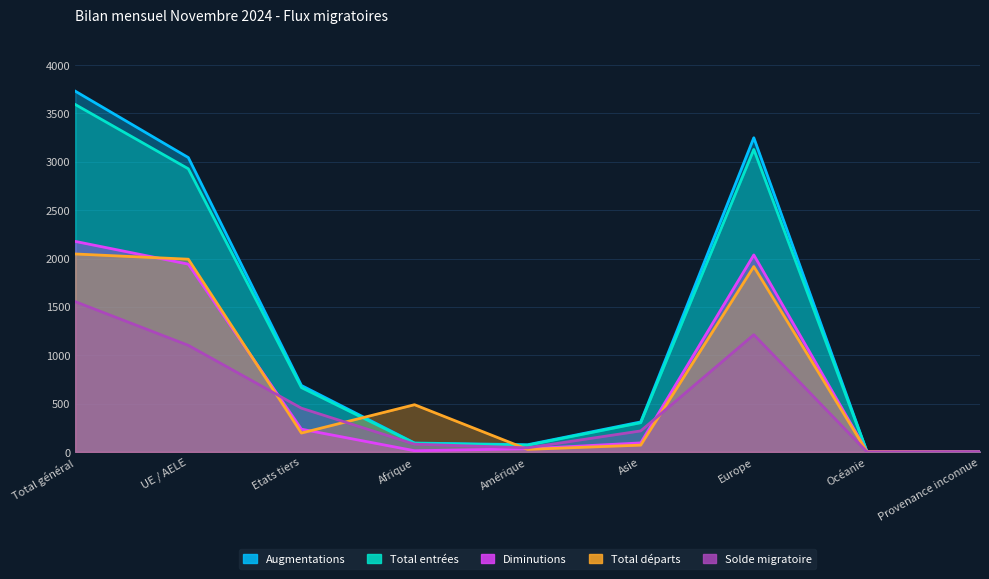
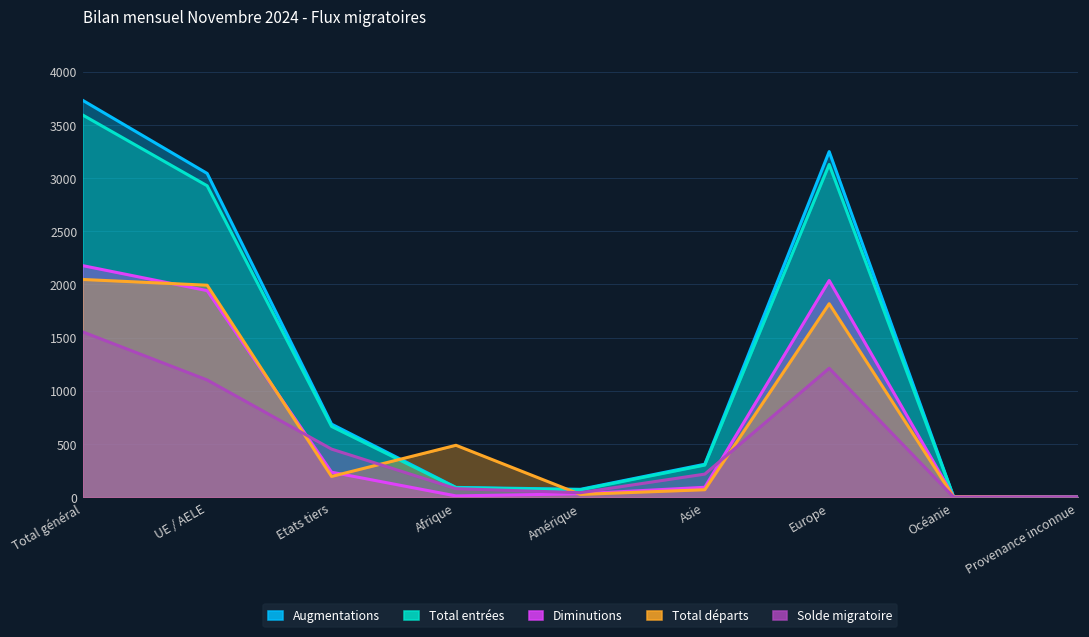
Total départs, Europe: 1900 -> 1800
